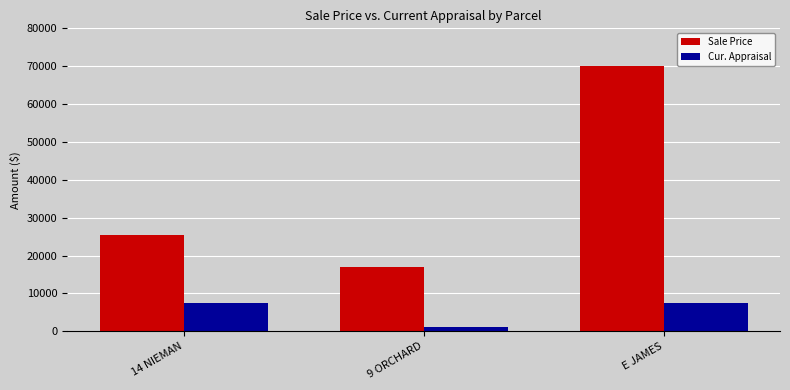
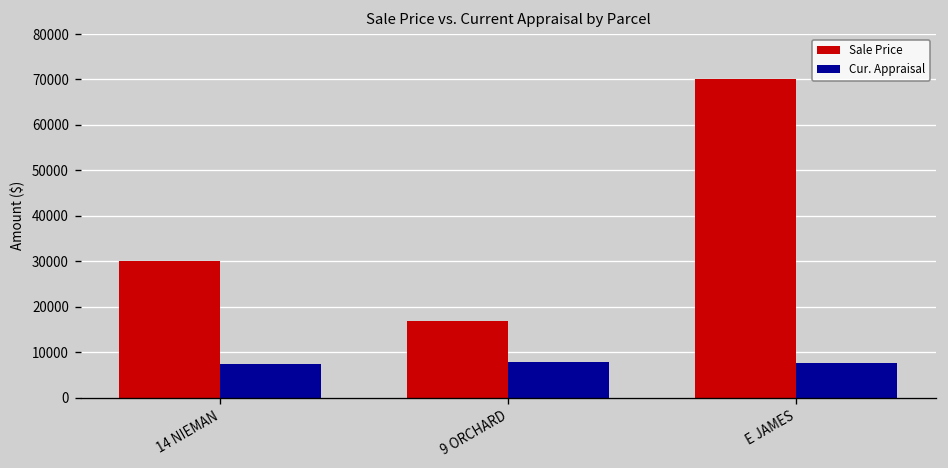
Sale Price, 14 NIEMAN: 25000 -> 30000
Cur. Appraisal, 9 ORCHARD: 1000 -> 8000
